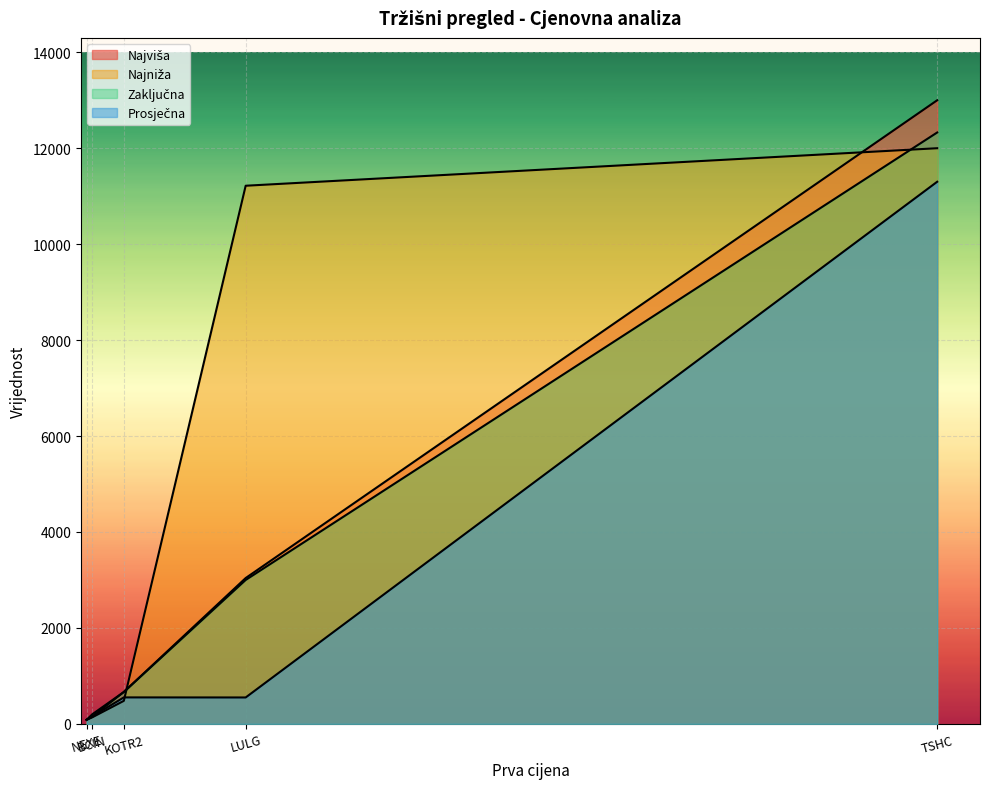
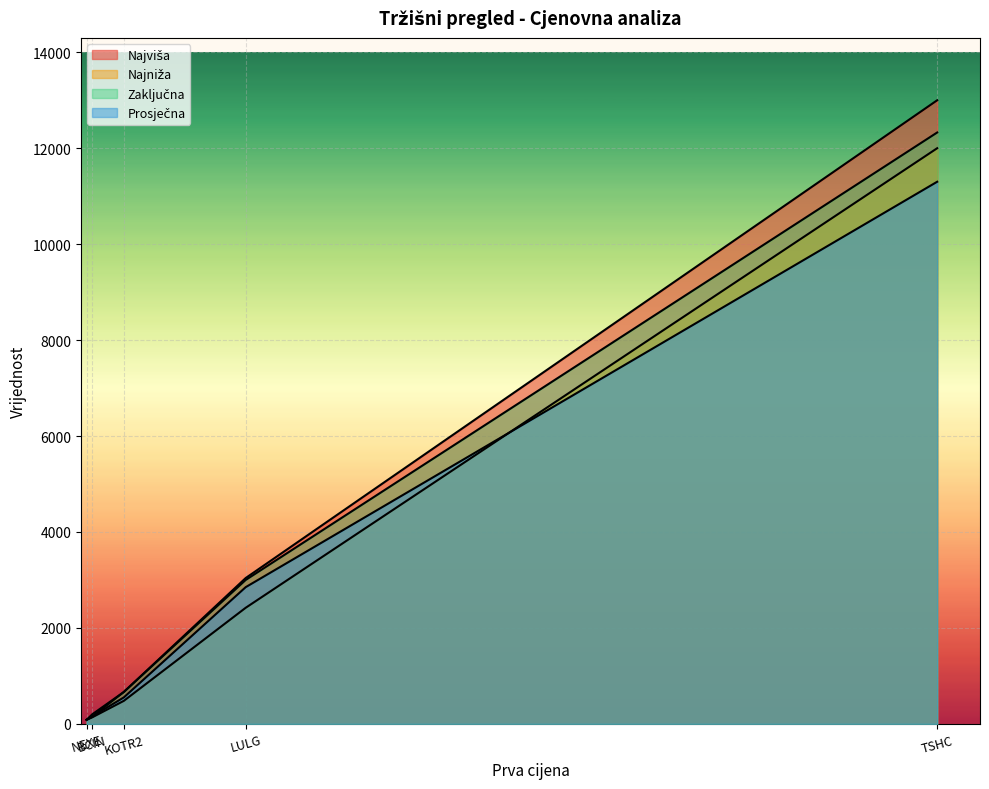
Najniža, LULG: 11200 -> 2400
Prosječna, LULG: 600 -> 2800
